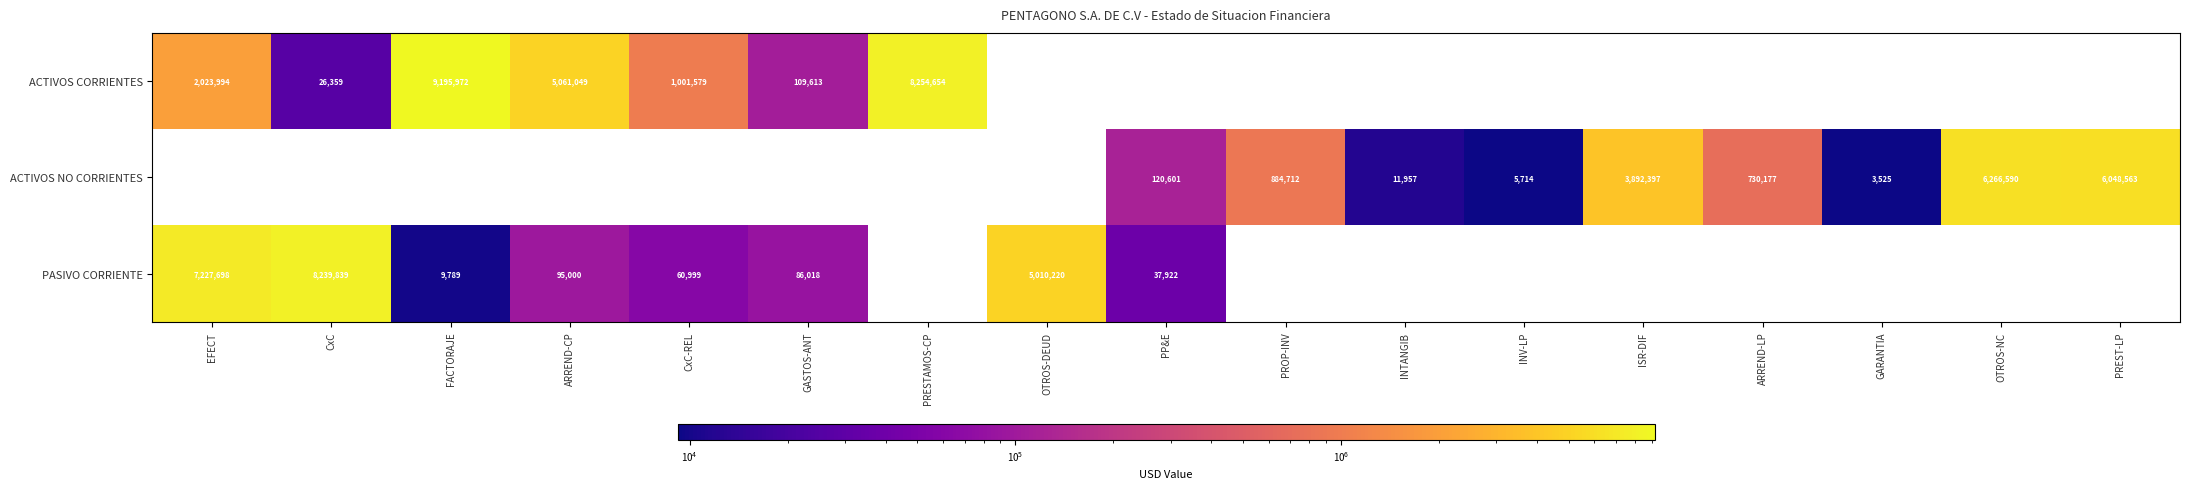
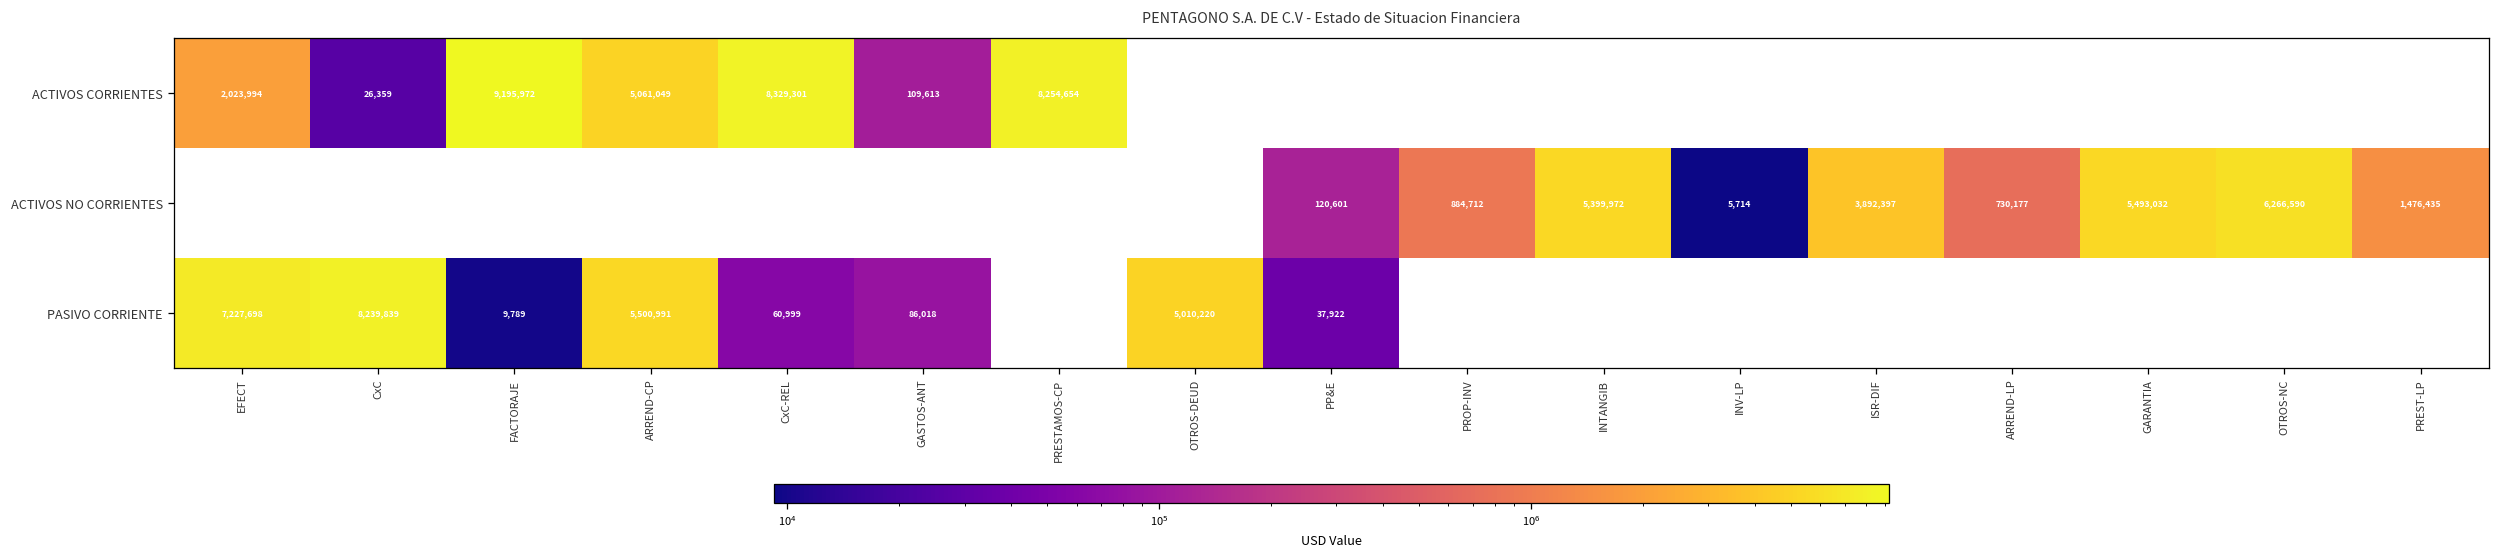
ACTIVOS CORRIENTES, CxC-REL: 1,001,579 -> 8,329,301
ACTIVOS NO CORRIENTES, INTANGIB: 11,957 -> 5,399,972
ACTIVOS NO CORRIENTES, GARANTIA: 3,525 -> 5,493,032
ACTIVOS NO CORRIENTES, PREST-LP: 6,048,563 -> 1,476,435
PASIVO CORRIENTE, ARREND-CP: 95,000 -> 5,500,991
